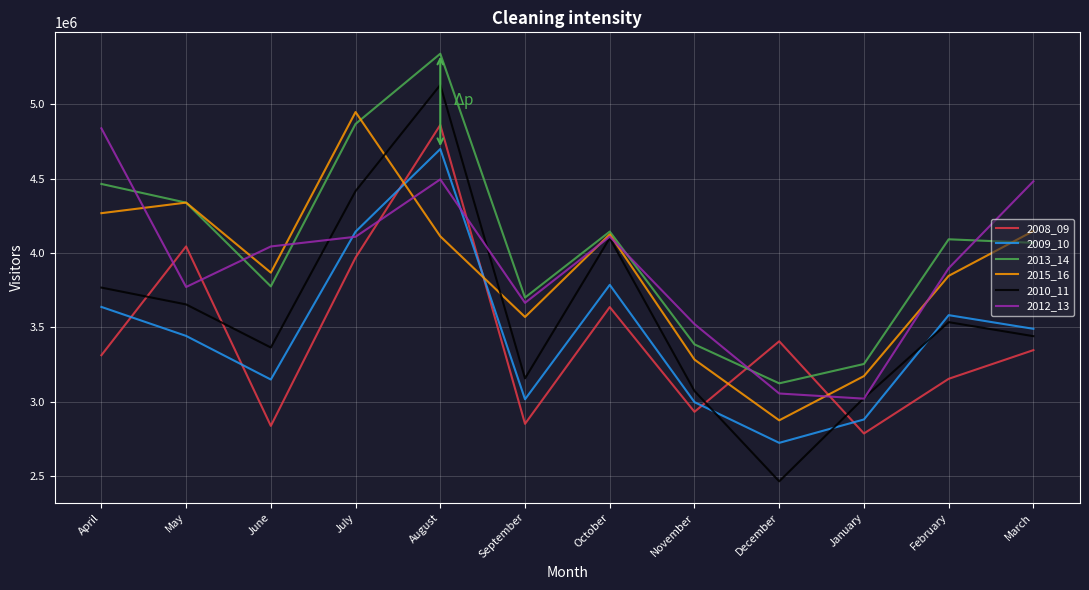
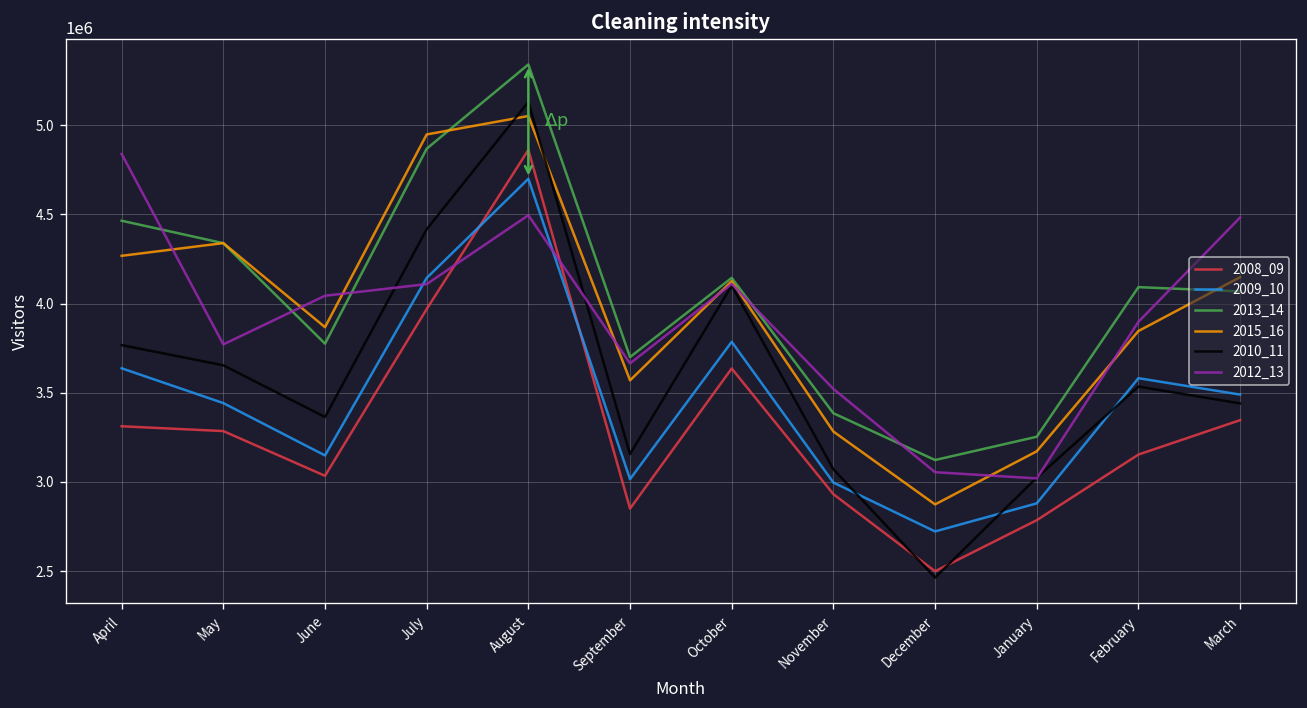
2008_09, May: 4040000 -> 3290000
2008_09, June: 2840000 -> 3030000
2015_16, August: 4110000 -> 5050000
2008_09, December: 3410000 -> 2500000
